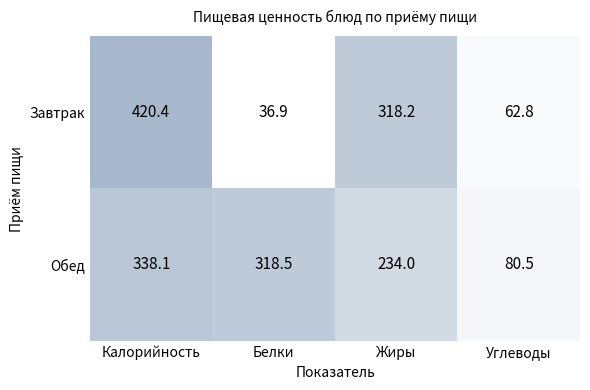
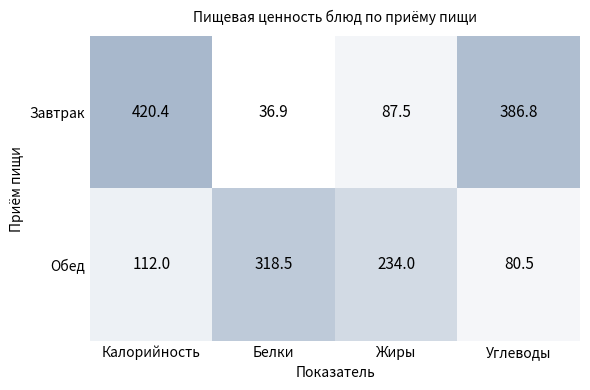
Завтрак, Жиры: 318.2 -> 87.5
Завтрак, Углеводы: 62.8 -> 386.8
Обед, Калорийность: 338.1 -> 112.0
